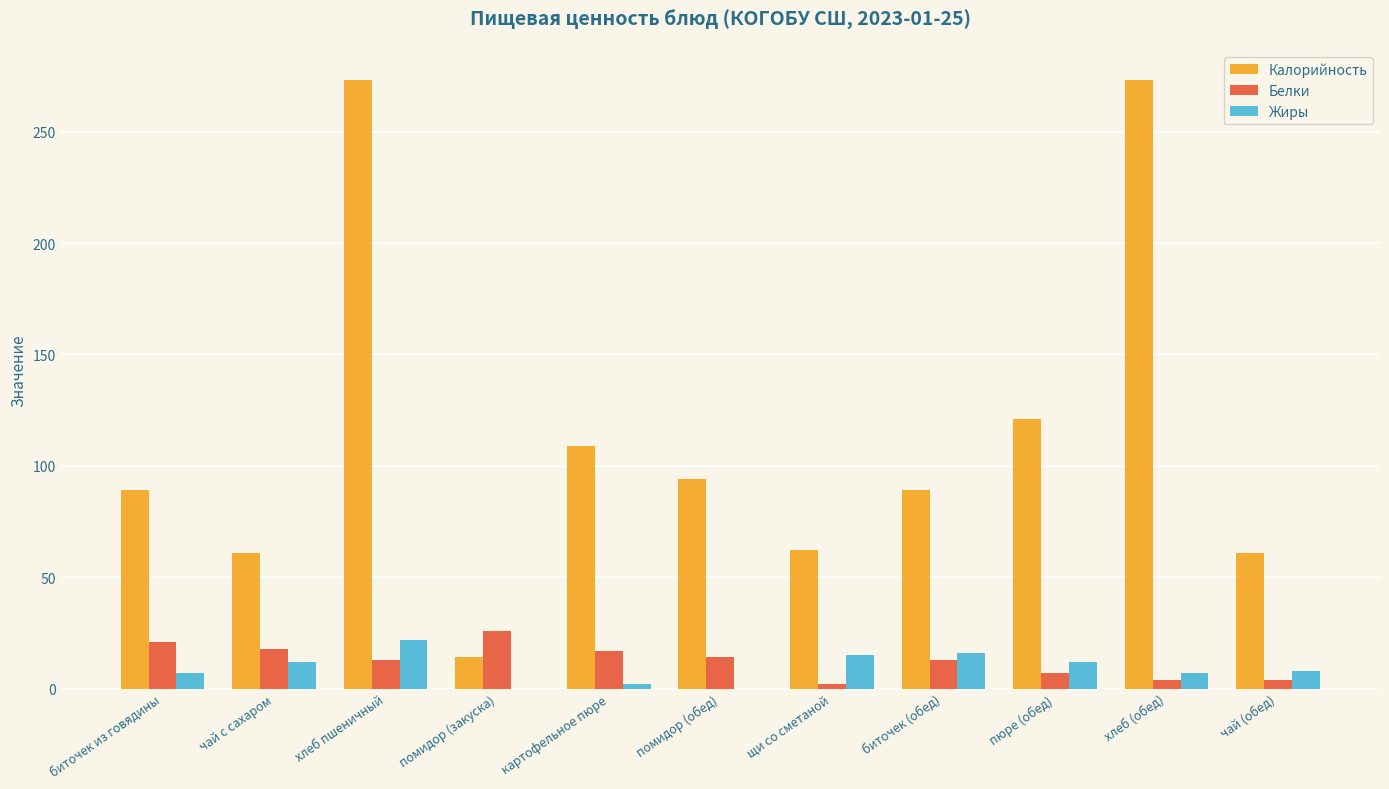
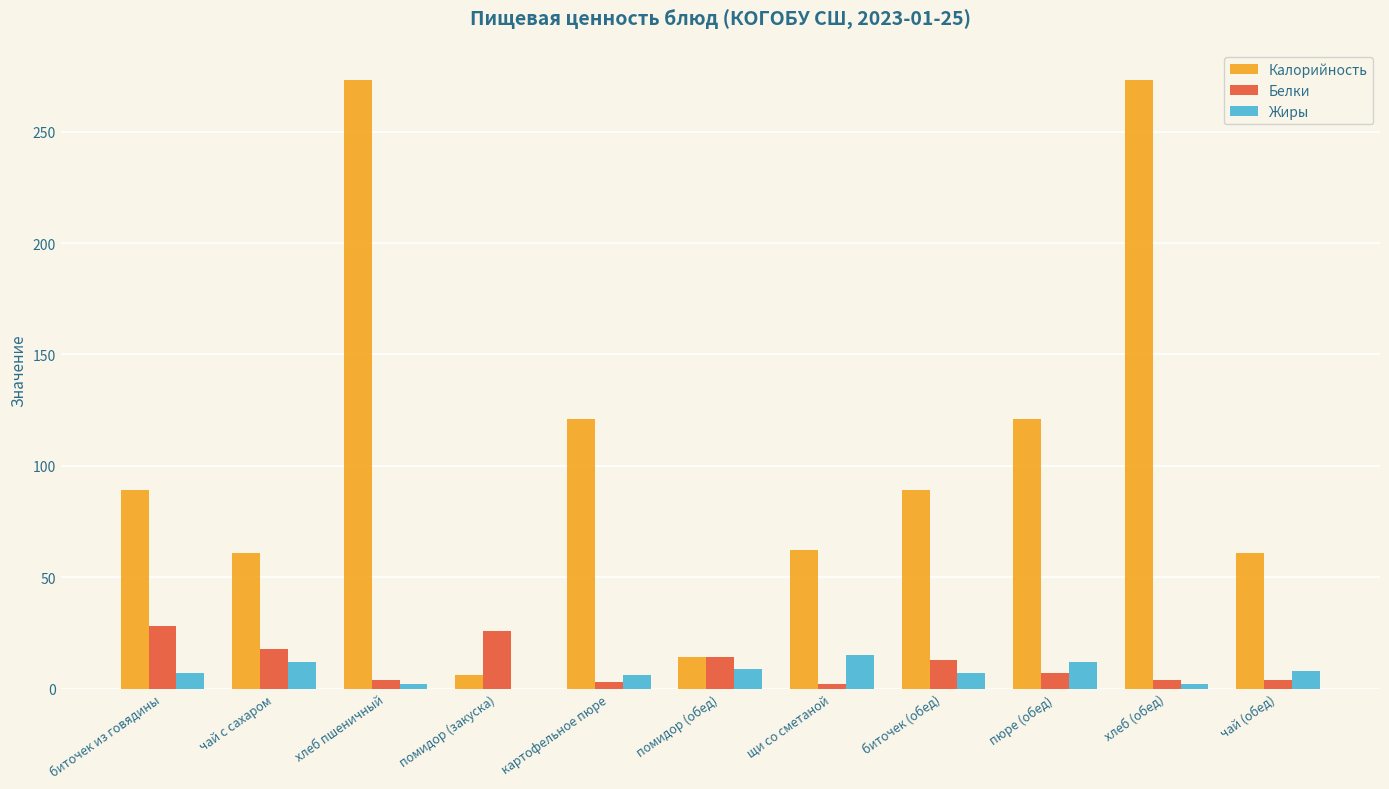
Белки, биточек из говядины: 21 -> 28
Белки, хлеб пшеничный: 13 -> 4
Жиры, хлеб пшеничный: 22 -> 2
Калорийность, помидор (закуска): 14 -> 6
Калорийность, картофельное пюре: 109 -> 121
Белки, картофельное пюре: 17 -> 3
Жиры, картофельное пюре: 2 -> 6
Калорийность, помидор (обед): 94 -> 14
Жиры, помидор (обед): 0 -> 9
Жиры, биточек (обед): 16 -> 7
Жиры, хлеб (обед): 7 -> 2
